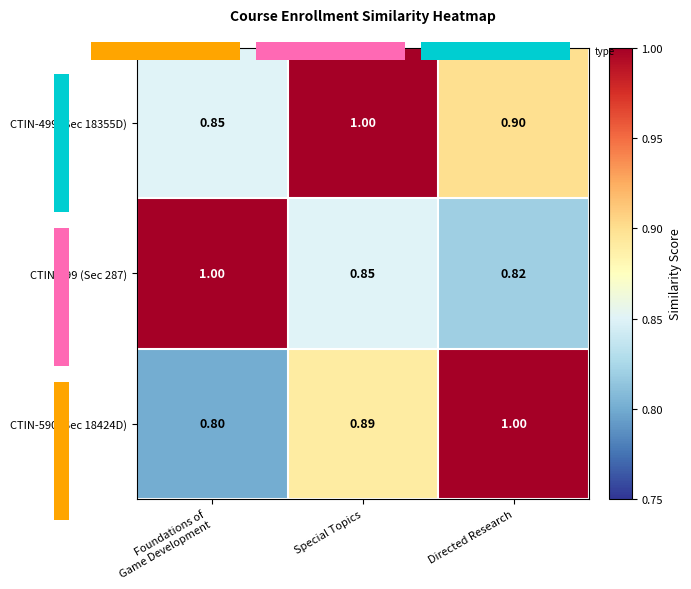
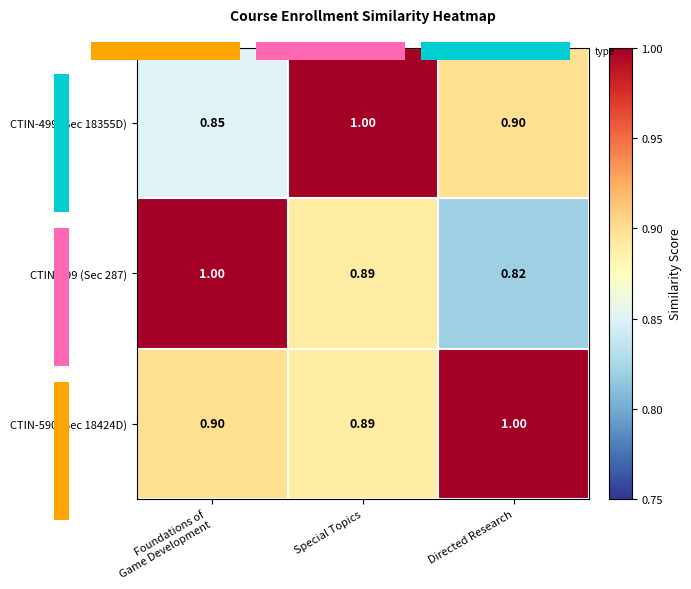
Course Enrollment Similarity Heatmap, CTIN-499 (Sec 287), Special Topics: 0.85 -> 0.89
Course Enrollment Similarity Heatmap, CTIN-590 (Sec 18424D), Foundations of Game Development: 0.80 -> 0.90
